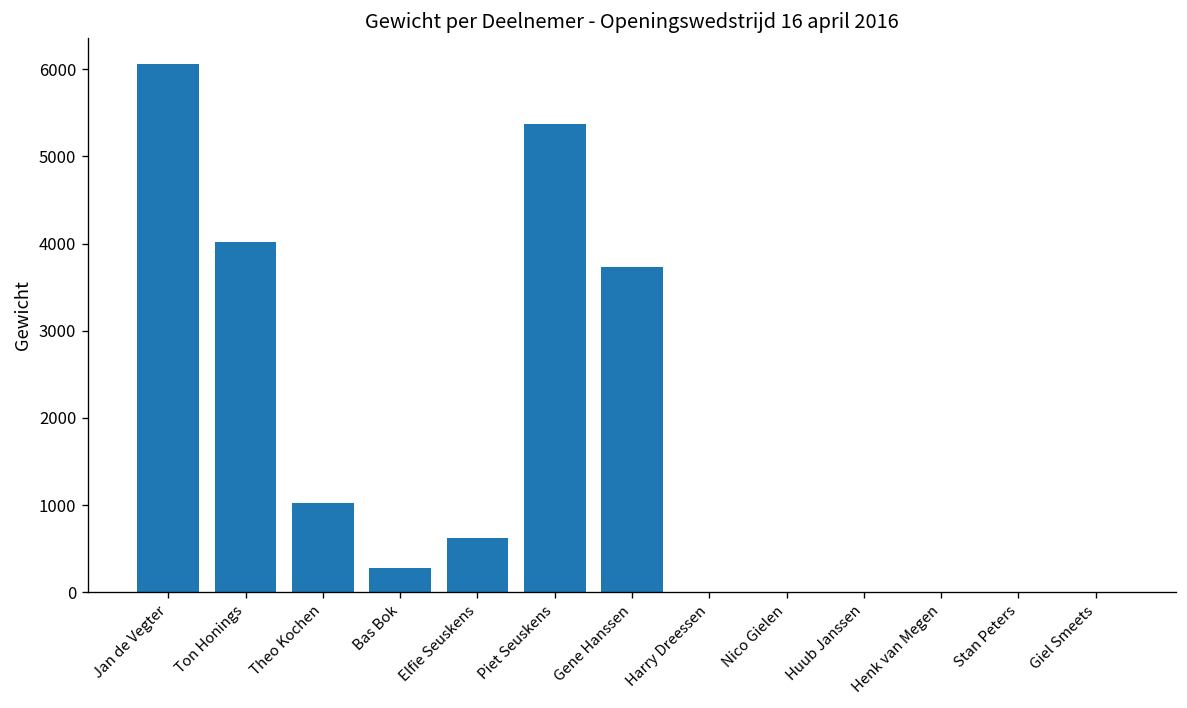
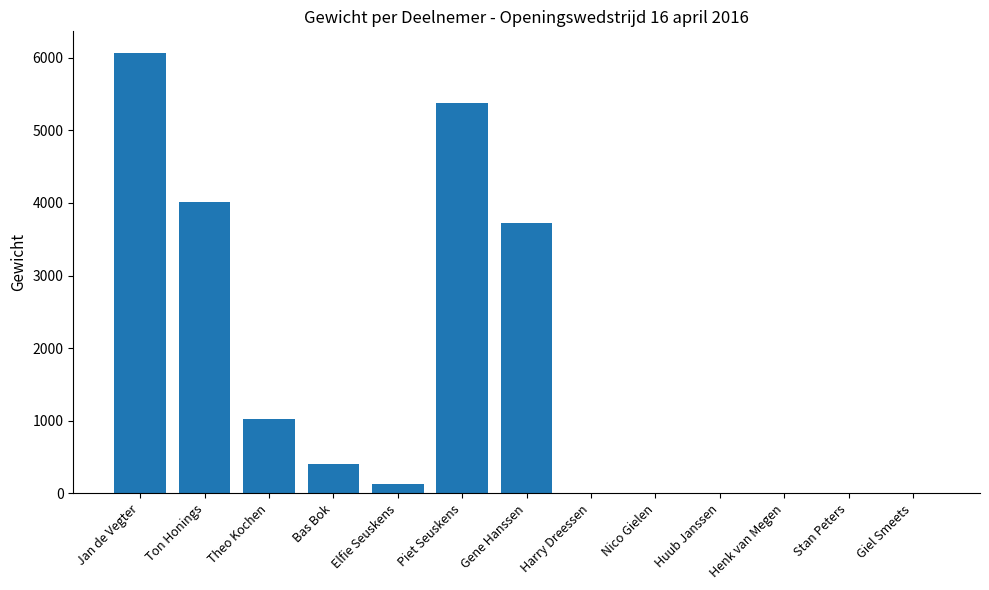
Bas Bok: 300 -> 400
Elfie Seuskens: 600 -> 100
